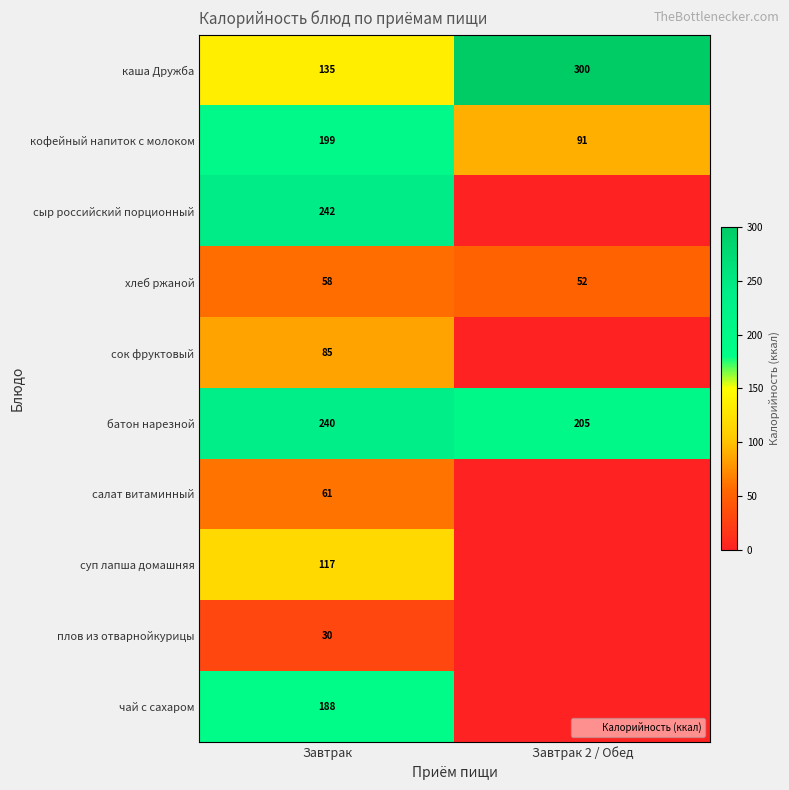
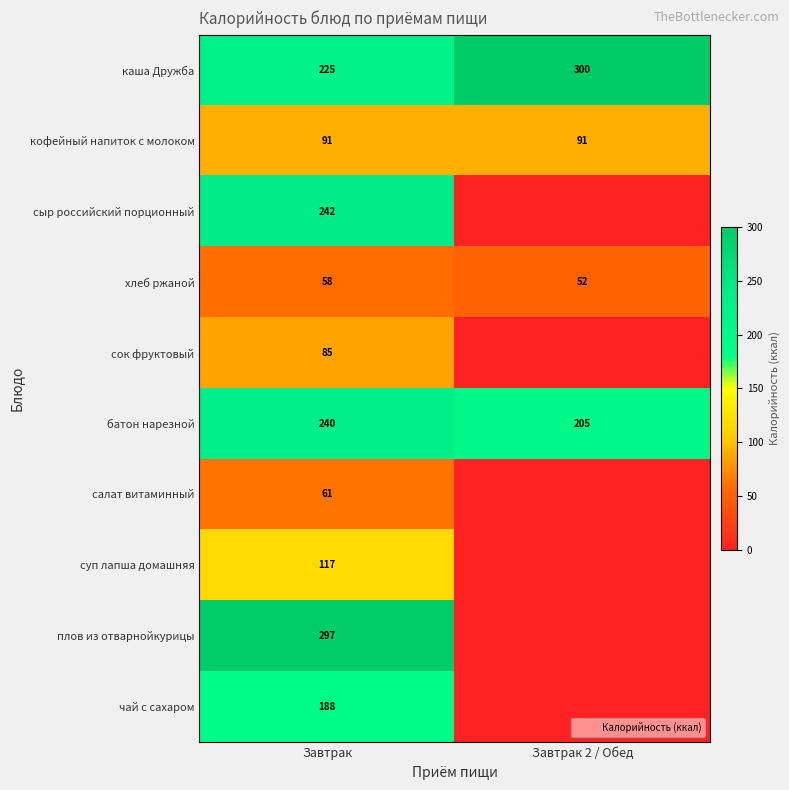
каша Дружба, Завтрак: 135 -> 225
кофейный напиток с молоком, Завтрак: 199 -> 91
плов из отварнойкурицы, Завтрак: 30 -> 297
